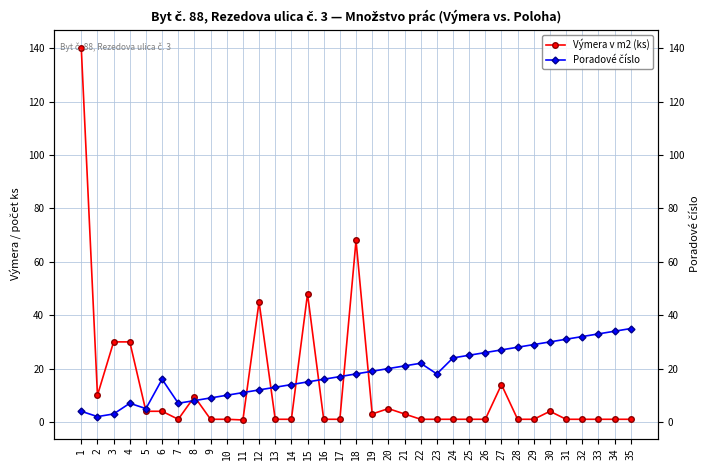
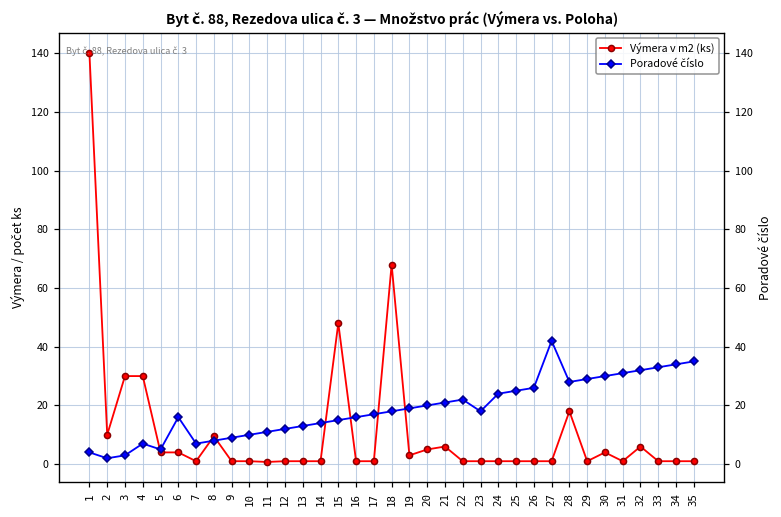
Výmera v m2 (ks), 12: 45 -> 1
Výmera v m2 (ks), 21: 3 -> 6
Výmera v m2 (ks), 27: 14 -> 1
Poradové číslo, 27: 27 -> 42
Výmera v m2 (ks), 28: 1 -> 18
Výmera v m2 (ks), 32: 1 -> 6
